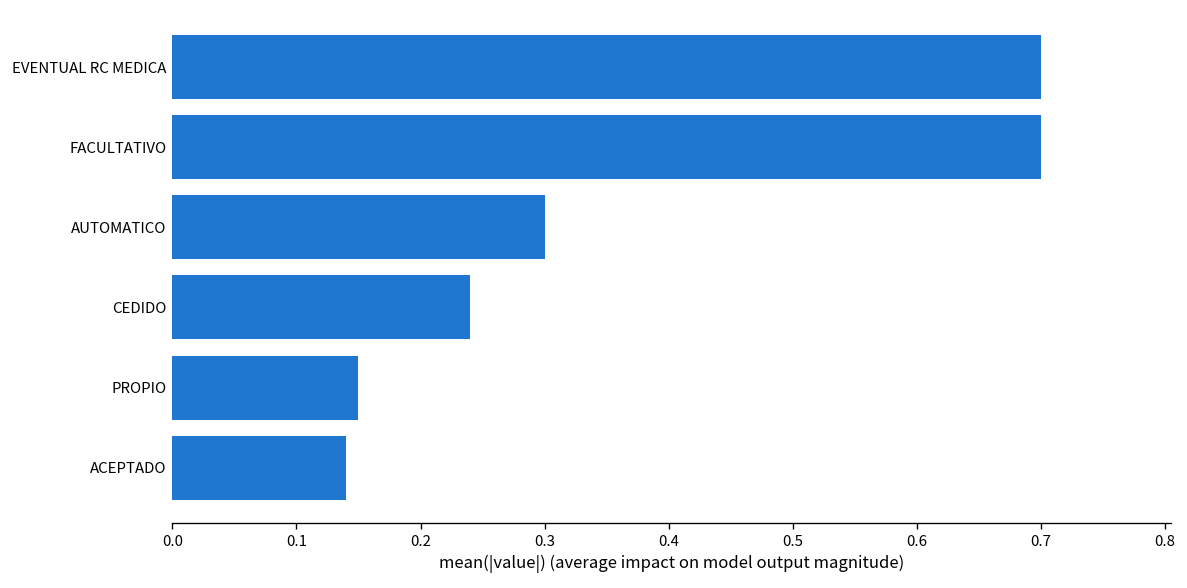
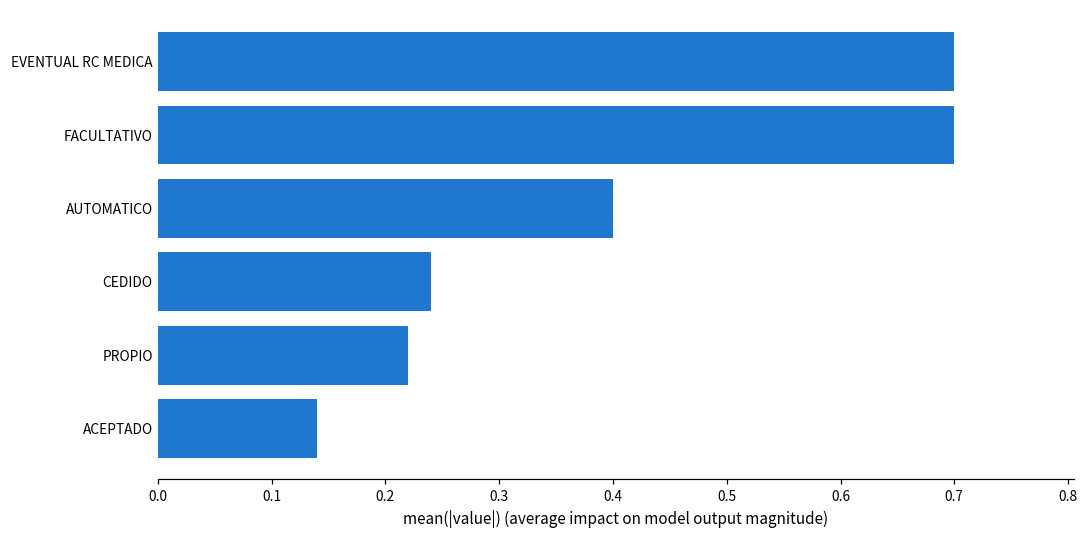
AUTOMATICO: 0.3 -> 0.4
PROPIO: 0.15 -> 0.22
